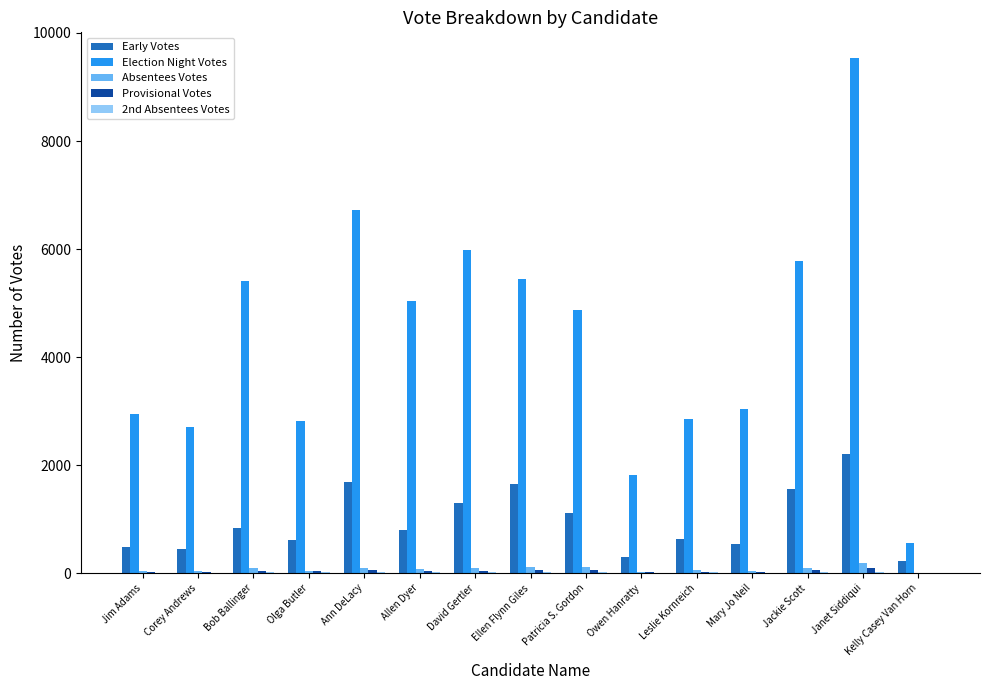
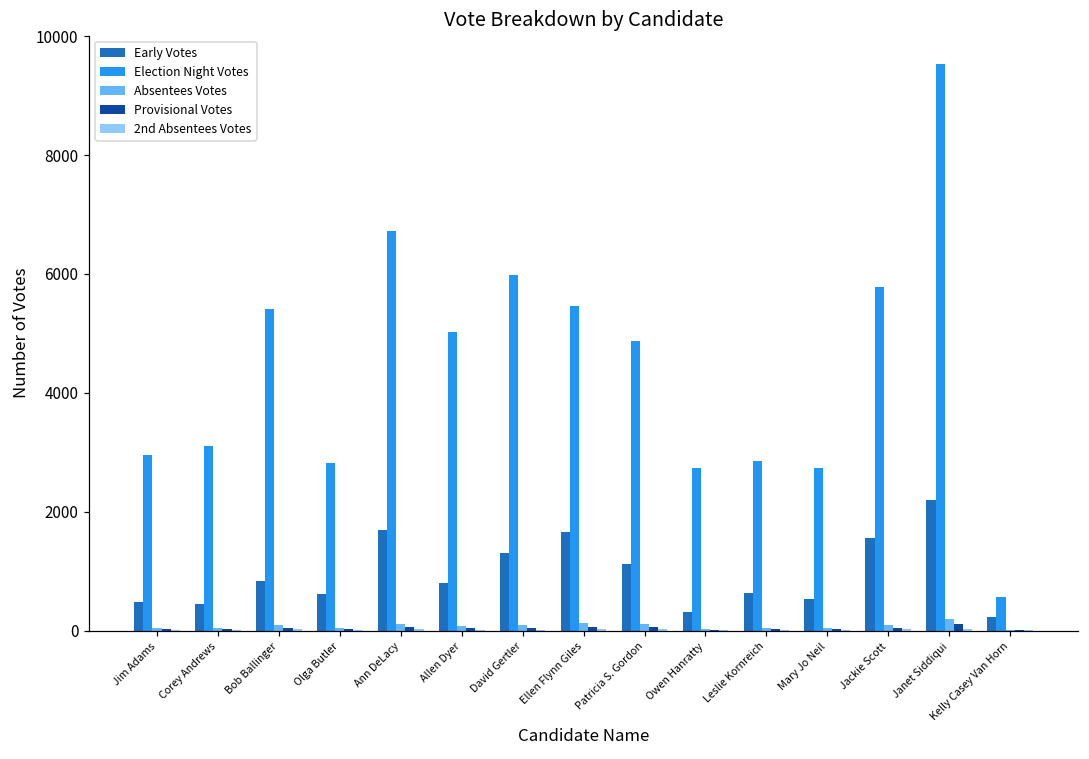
Election Night Votes, Corey Andrews: 2700 -> 3100
Election Night Votes, Owen Hanratty: 1800 -> 2700
Election Night Votes, Mary Jo Neil: 3000 -> 2700
